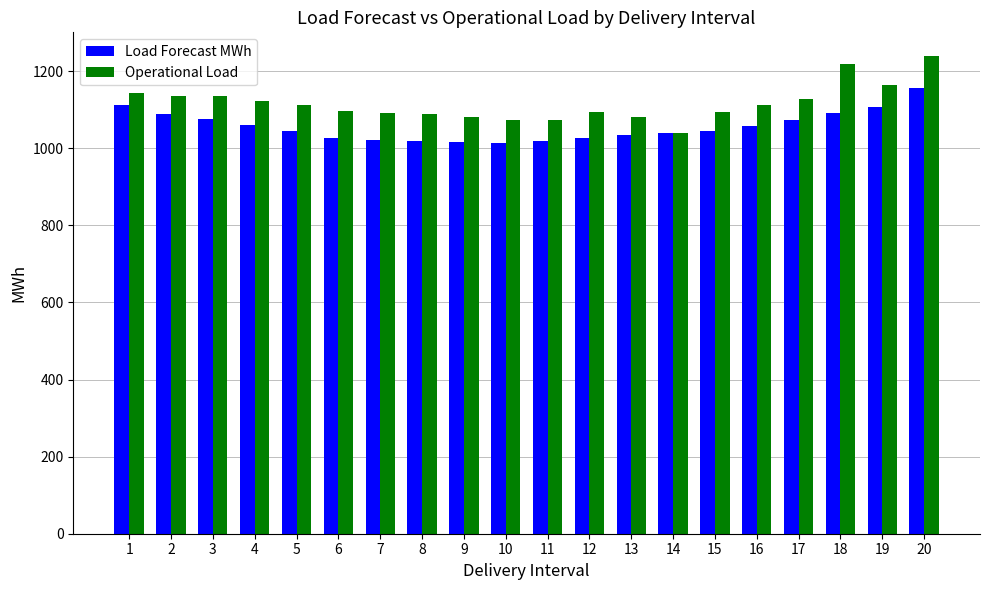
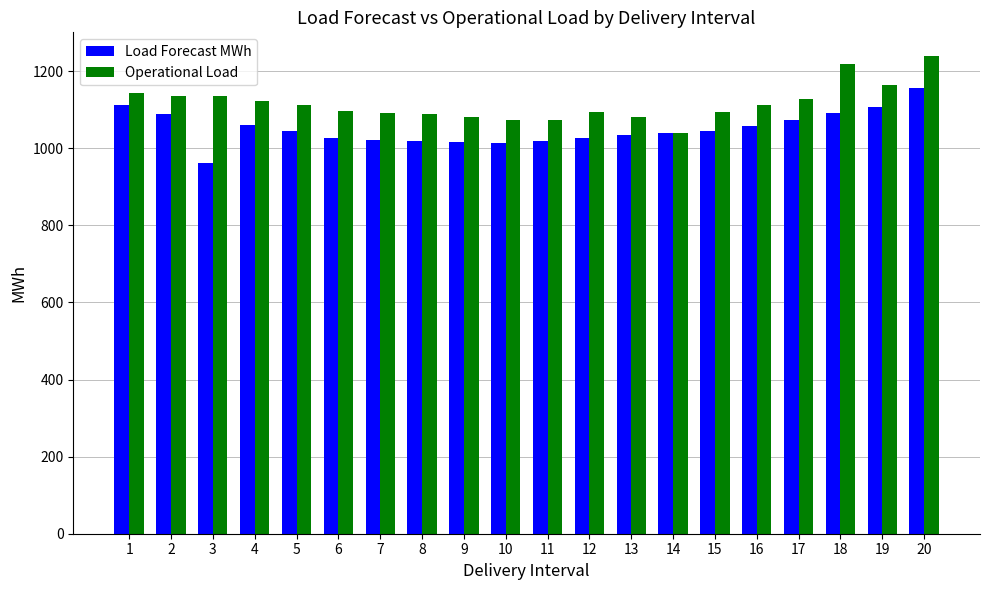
Load Forecast MWh, 3: 1080 -> 960
